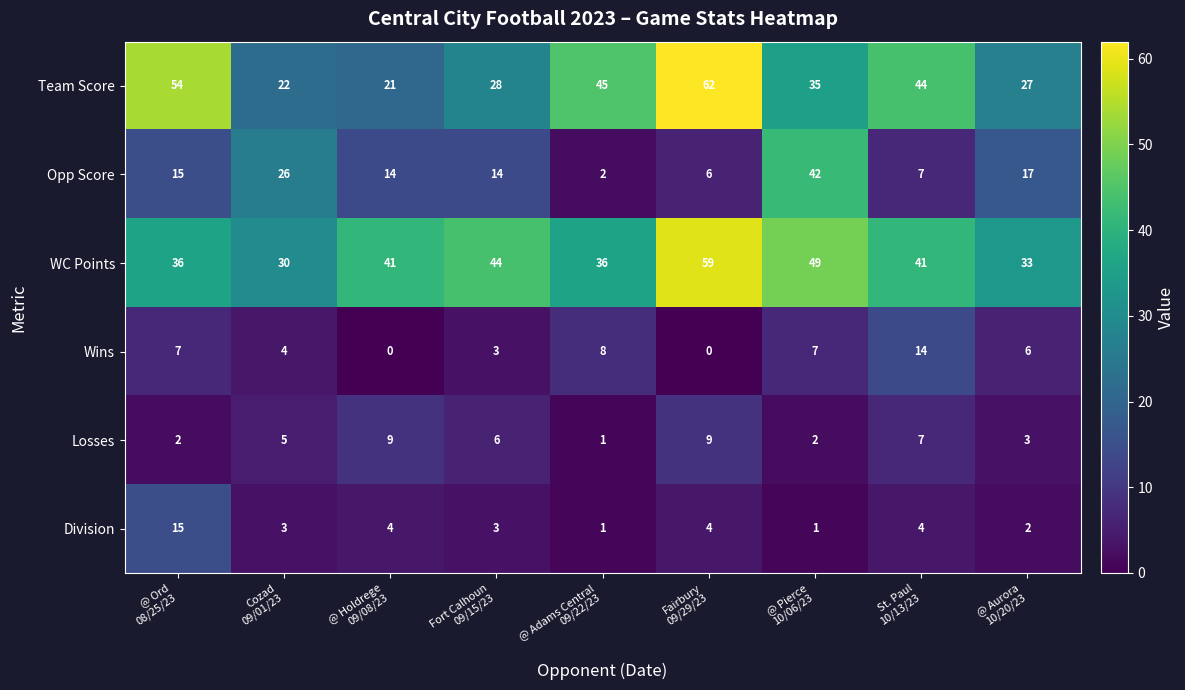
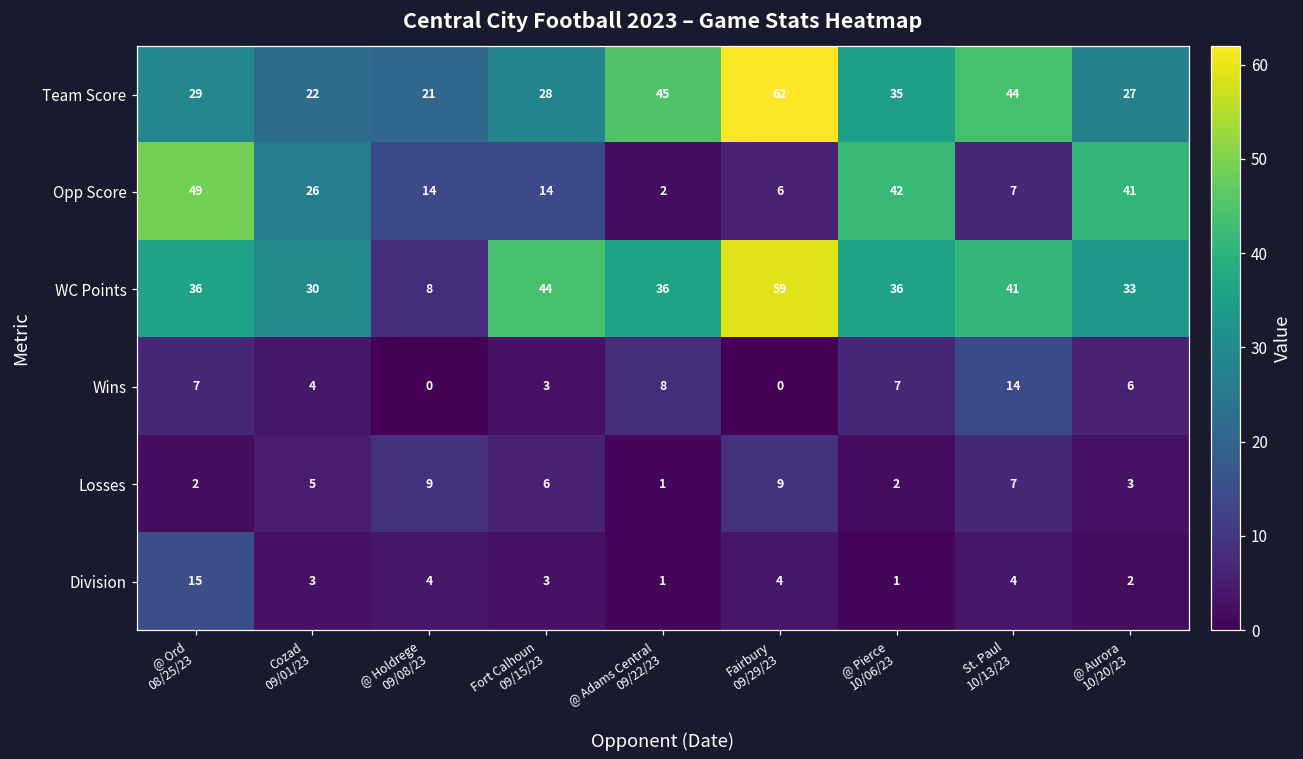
Team Score, @ Ord 08/25/23: 54 -> 29
Opp Score, @ Ord 08/25/23: 15 -> 49
Opp Score, @ Aurora 10/20/23: 17 -> 41
WC Points, @ Holdrege 09/08/23: 41 -> 8
WC Points, @ Pierce 10/06/23: 49 -> 36
